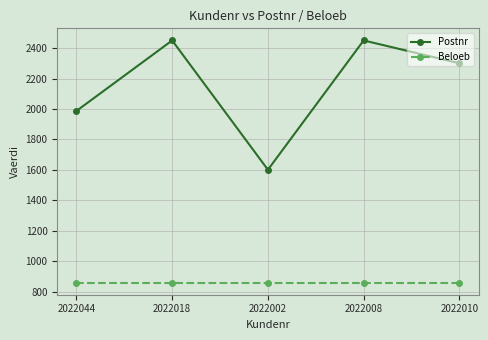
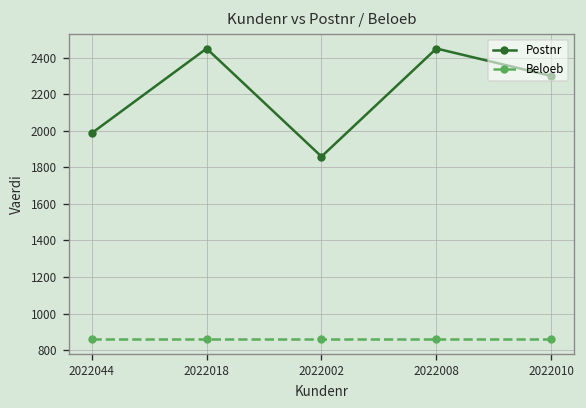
Postnr, 2022002: 1600 -> 1860
